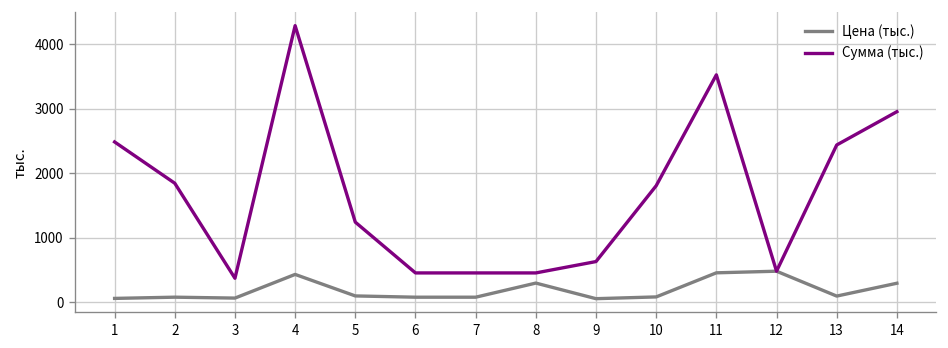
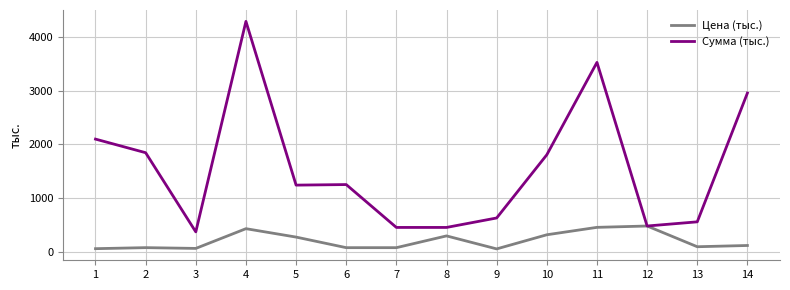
Сумма (тыс.), 1: 2500 -> 2100
Цена (тыс.), 5: 100 -> 300
Сумма (тыс.), 6: 500 -> 1300
Цена (тыс.), 10: 100 -> 300
Сумма (тыс.), 13: 2400 -> 600
Цена (тыс.), 14: 300 -> 100
